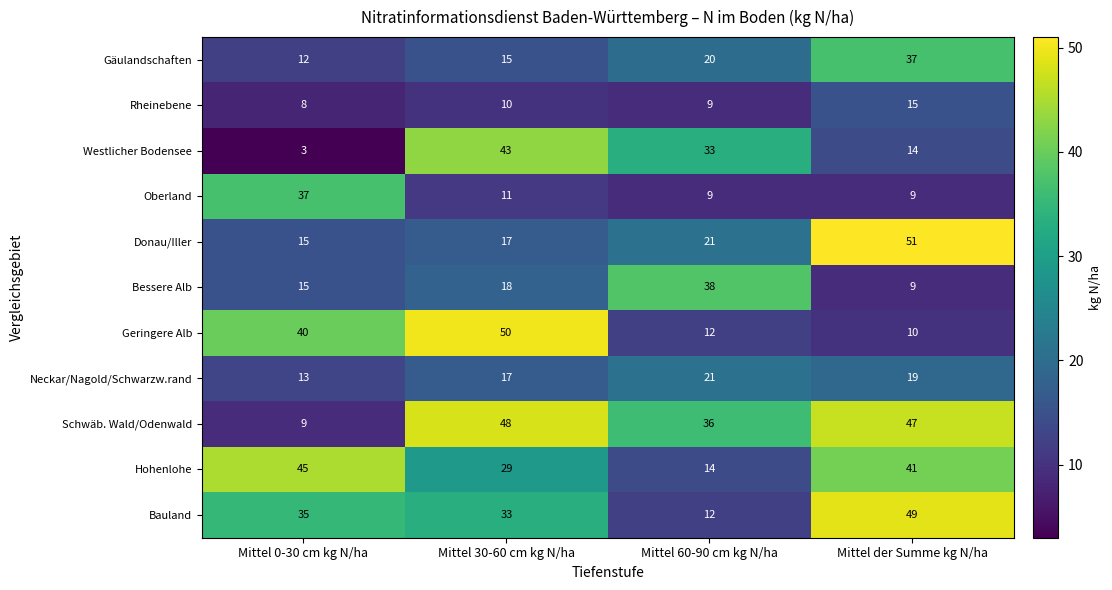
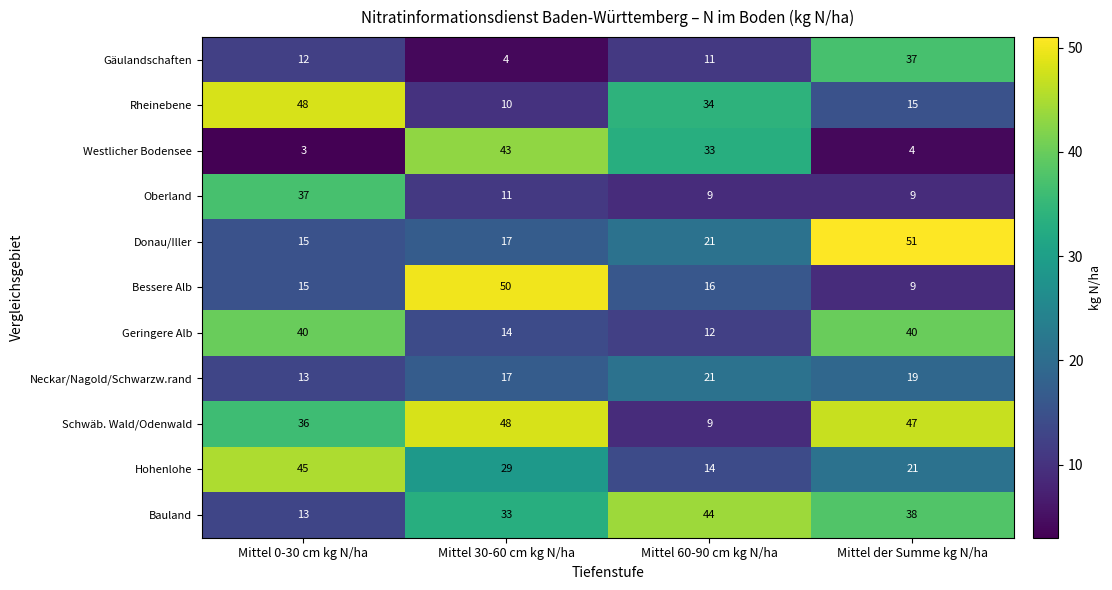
Gäulandschaften, Mittel 30-60 cm kg N/ha: 15 -> 4
Gäulandschaften, Mittel 60-90 cm kg N/ha: 20 -> 11
Rheinebene, Mittel 0-30 cm kg N/ha: 8 -> 48
Rheinebene, Mittel 60-90 cm kg N/ha: 9 -> 34
Westlicher Bodensee, Mittel der Summe kg N/ha: 14 -> 4
Bessere Alb, Mittel 30-60 cm kg N/ha: 18 -> 50
Bessere Alb, Mittel 60-90 cm kg N/ha: 38 -> 16
Geringere Alb, Mittel 30-60 cm kg N/ha: 50 -> 14
Geringere Alb, Mittel der Summe kg N/ha: 10 -> 40
Schwäb. Wald/Odenwald, Mittel 0-30 cm kg N/ha: 9 -> 36
Schwäb. Wald/Odenwald, Mittel 60-90 cm kg N/ha: 36 -> 9
Hohenlohe, Mittel der Summe kg N/ha: 41 -> 21
Bauland, Mittel 0-30 cm kg N/ha: 35 -> 13
Bauland, Mittel 60-90 cm kg N/ha: 12 -> 44
Bauland, Mittel der Summe kg N/ha: 49 -> 38
